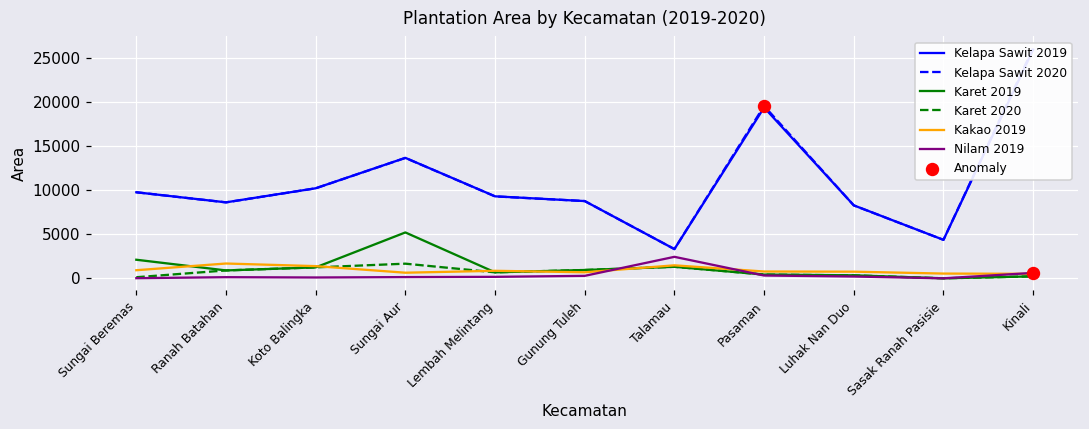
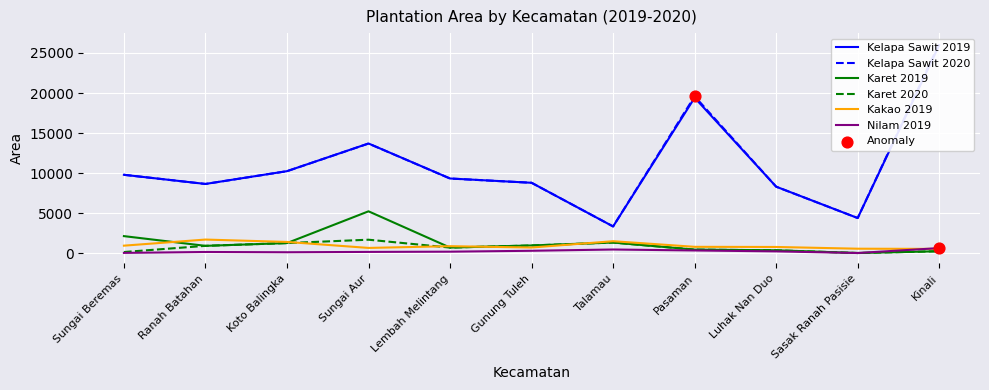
Nilam 2019, Talamau: 2000 -> 0
